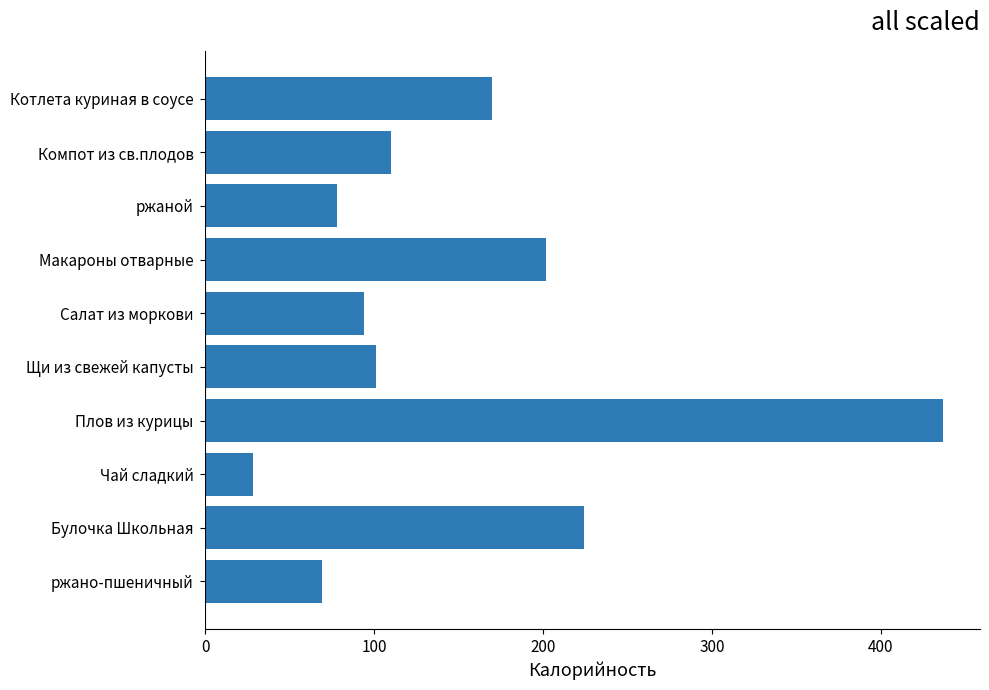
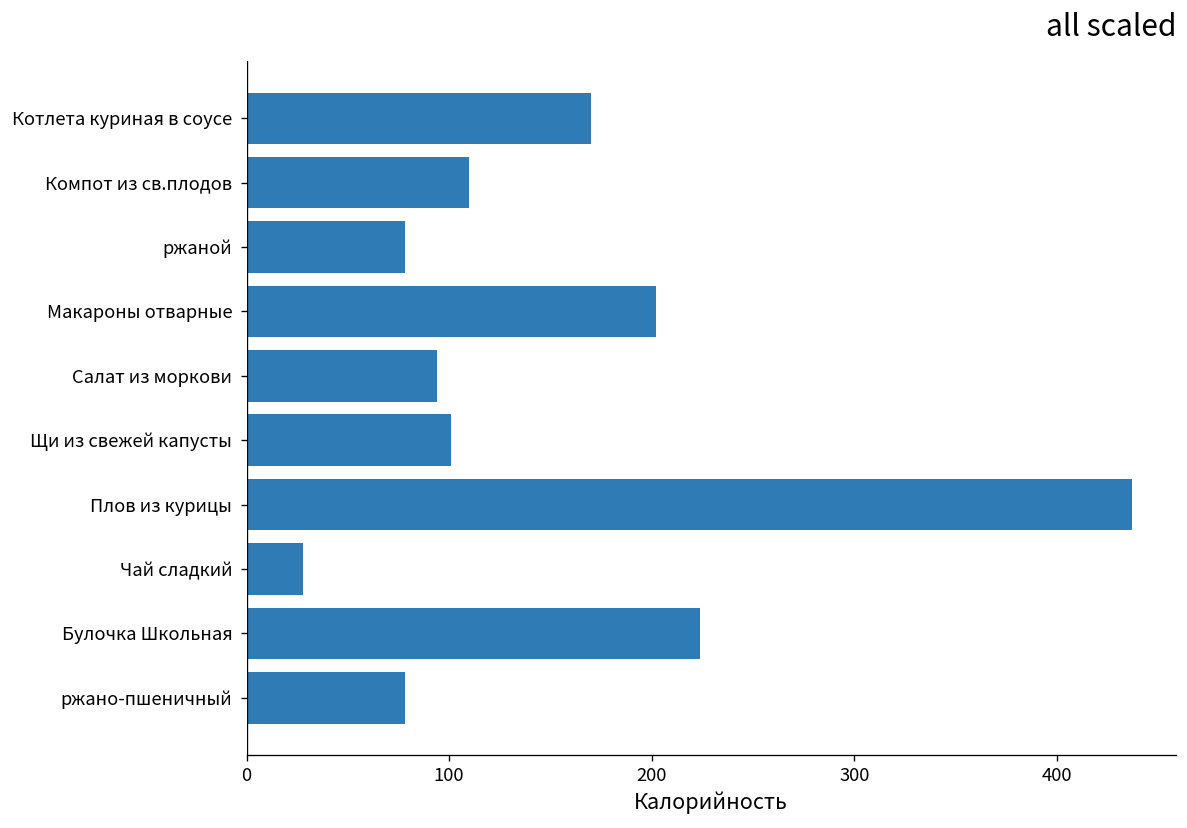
ржано-пшеничный: 69 -> 78
